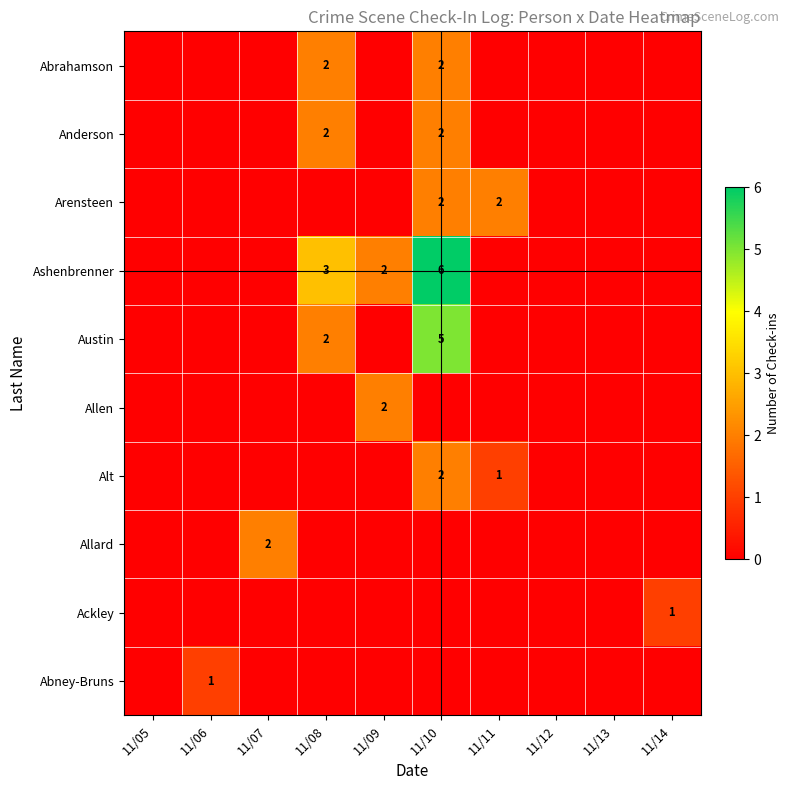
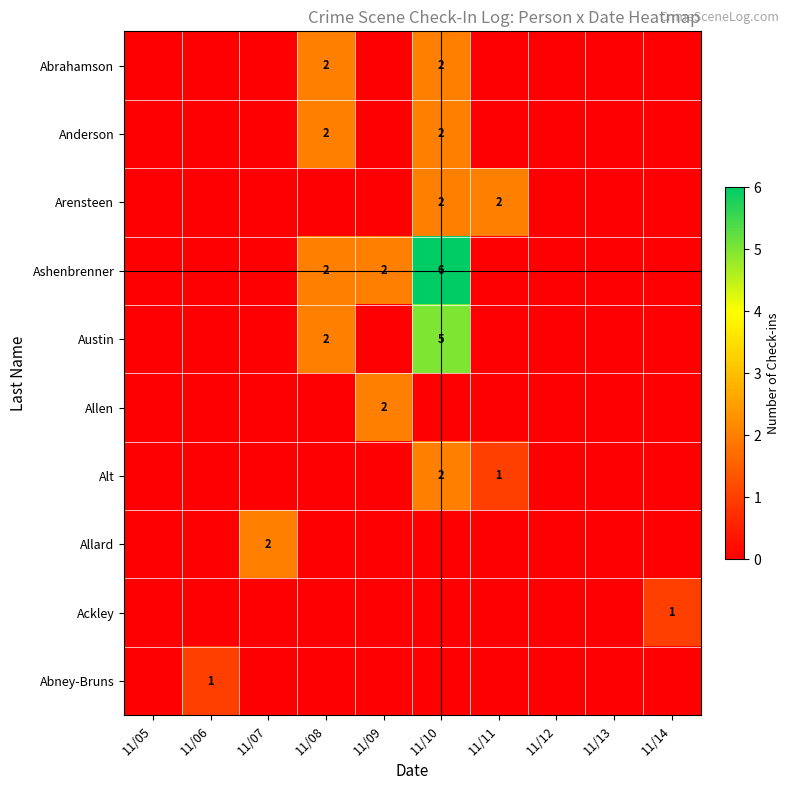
Ashenbrenner, 11/08: 3 -> 2
